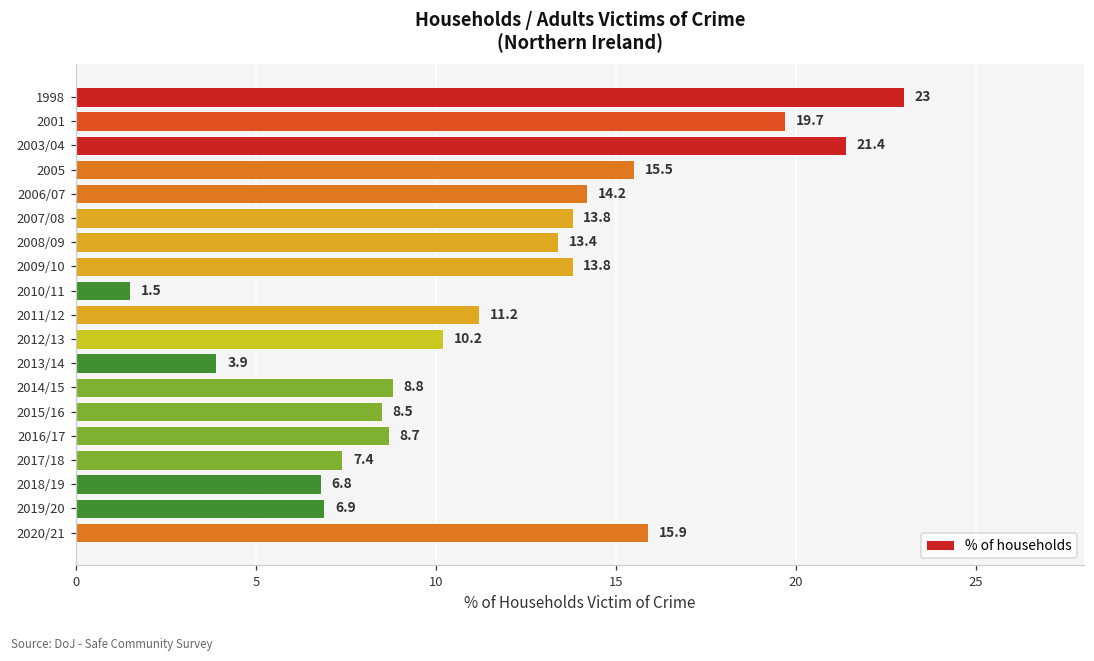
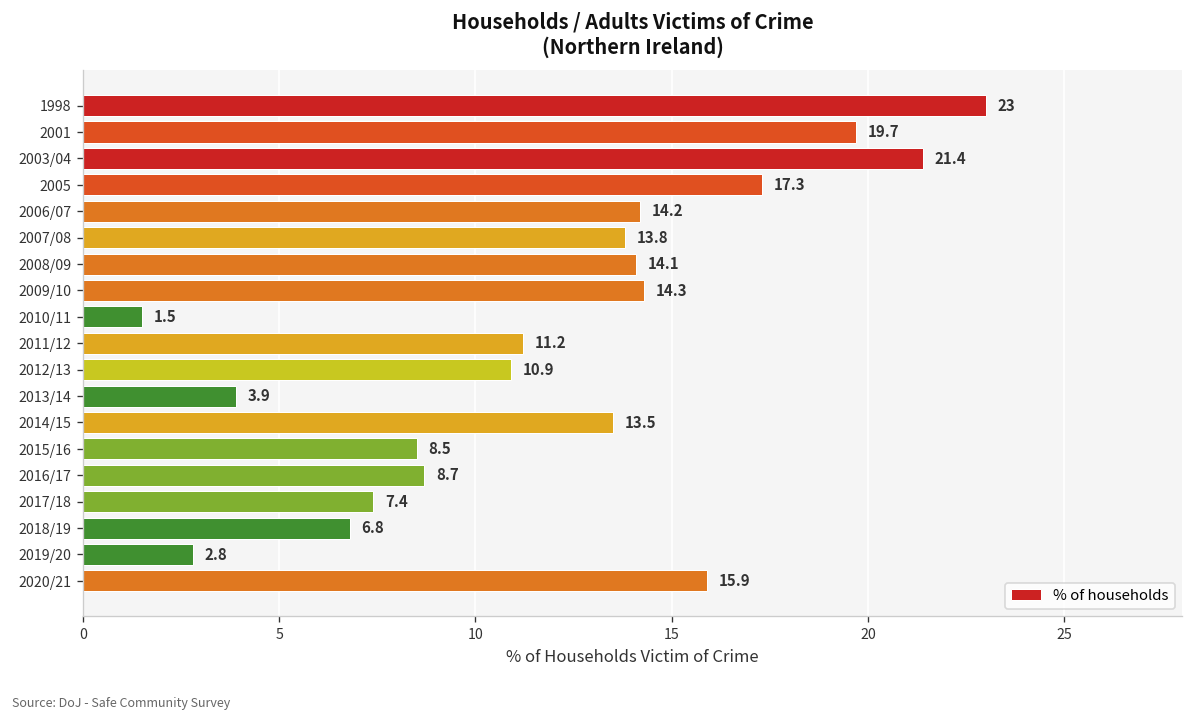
2005: 15.5 -> 17.3
2008/09: 13.4 -> 14.1
2009/10: 13.8 -> 14.3
2012/13: 10.2 -> 10.9
2014/15: 8.8 -> 13.5
2019/20: 6.9 -> 2.8
